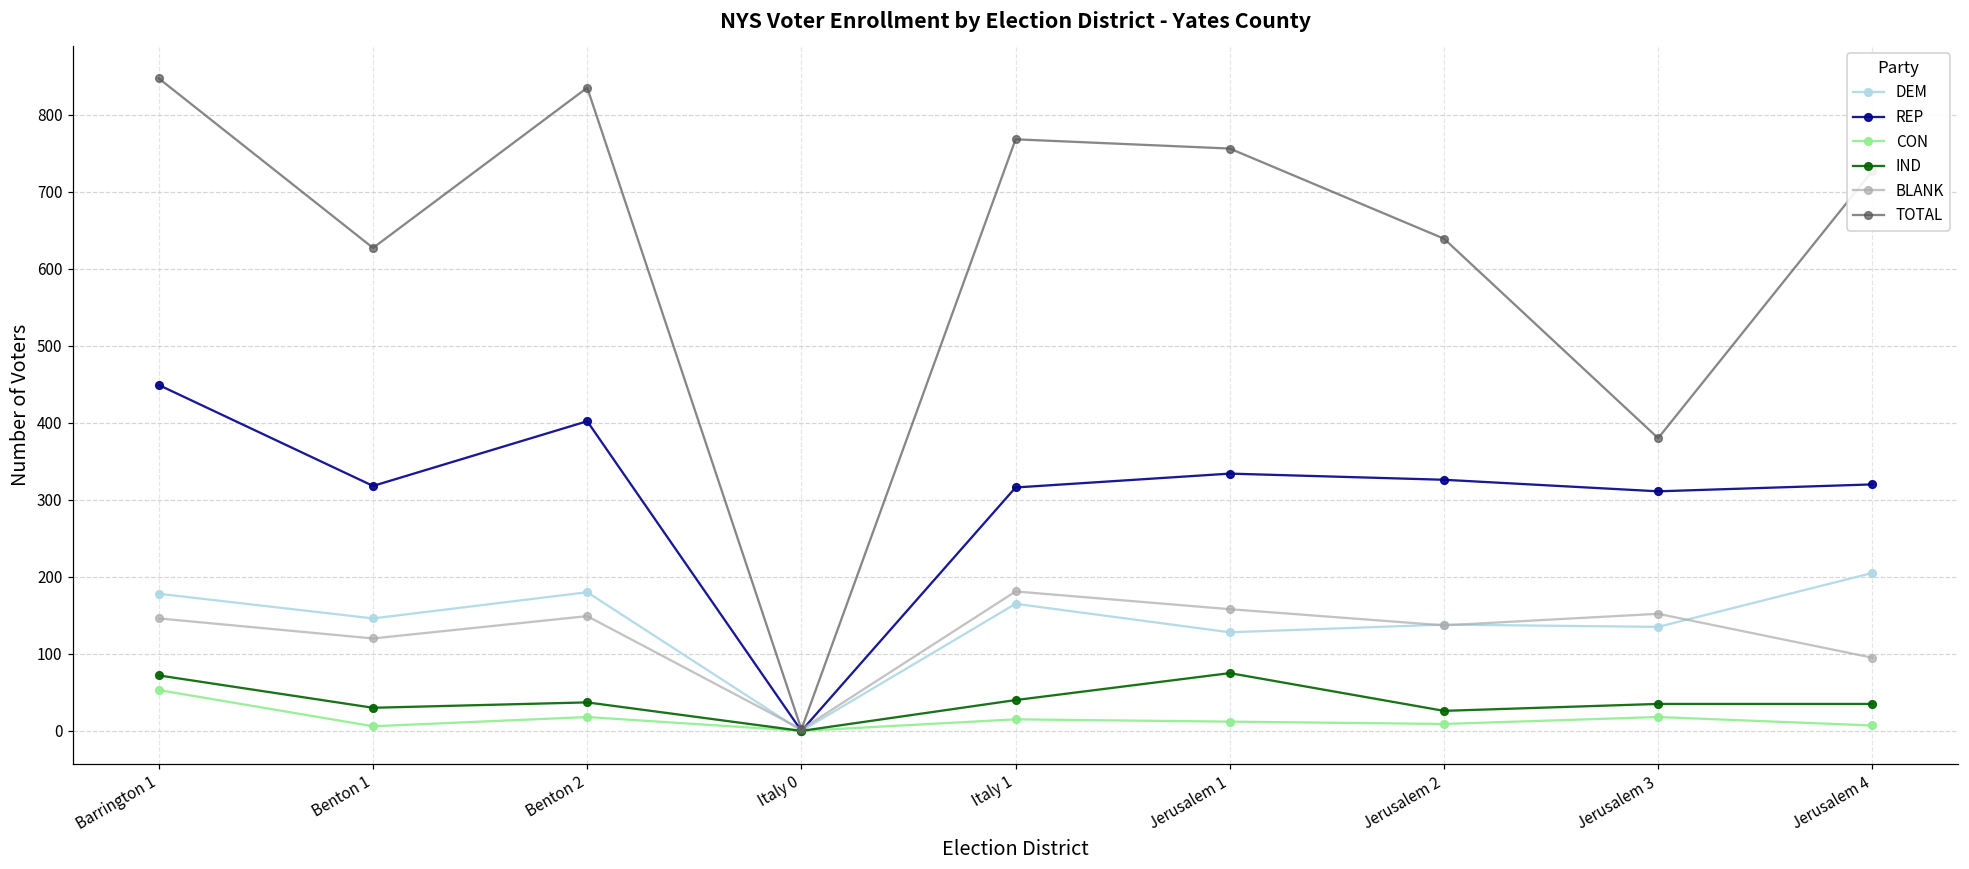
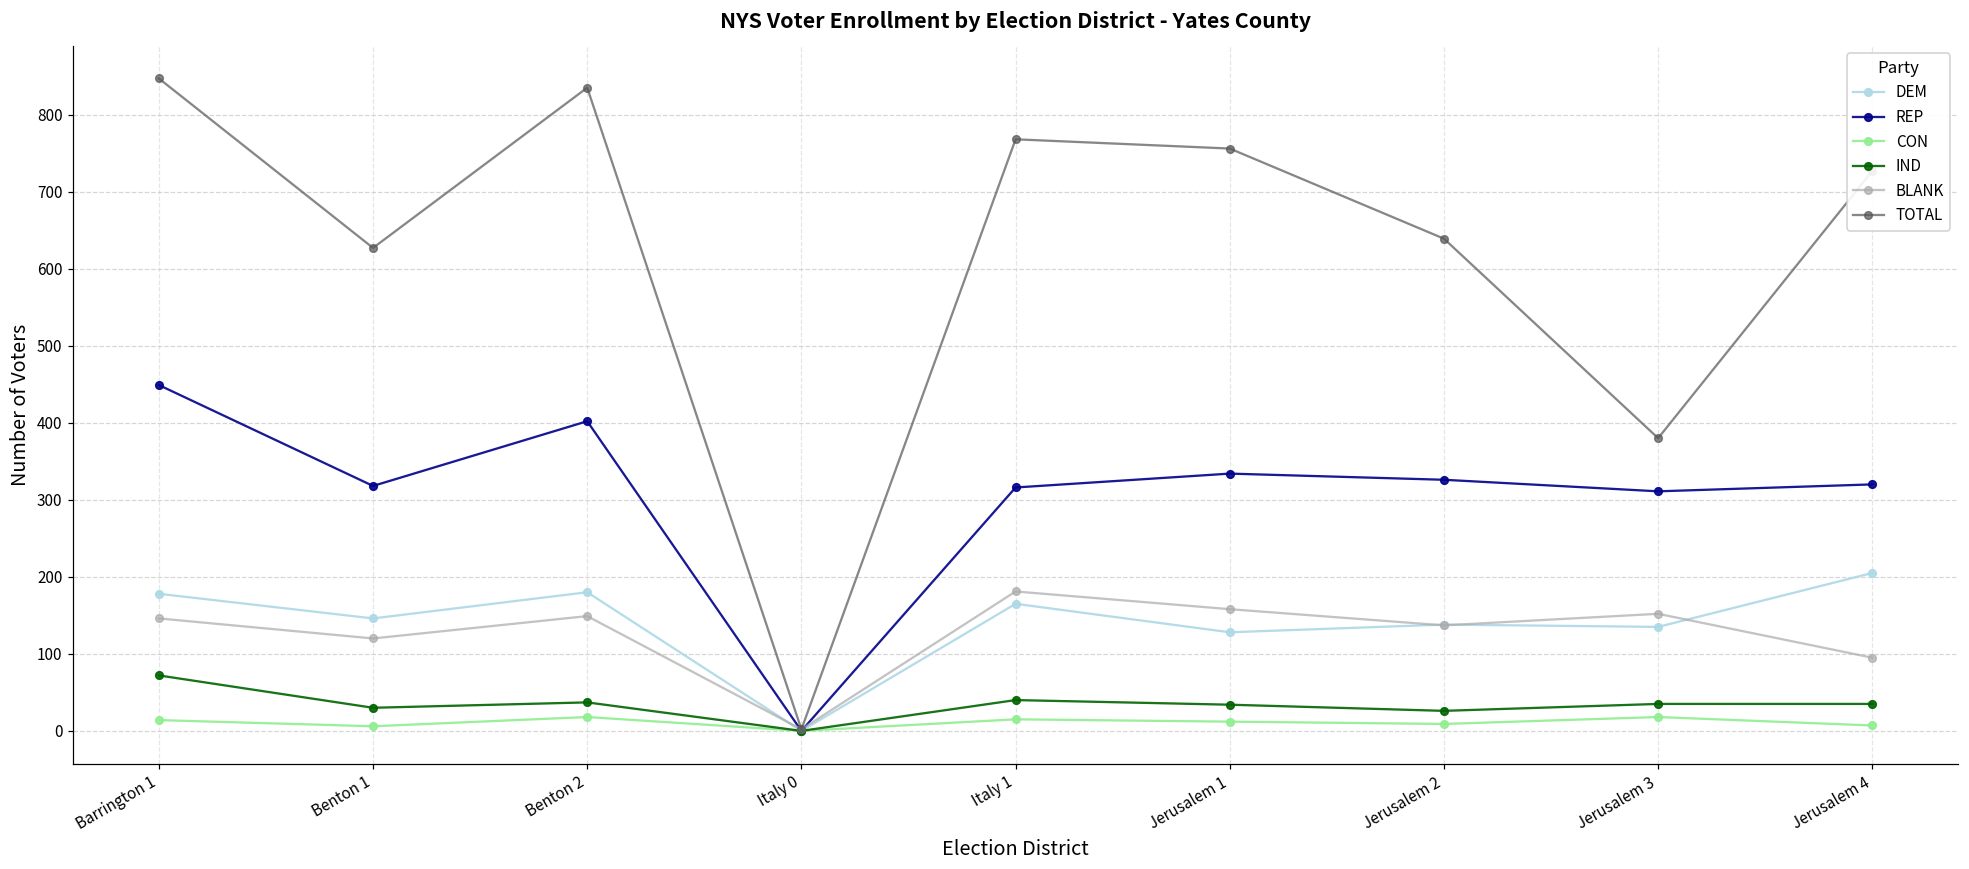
CON, Barrington 1: 50 -> 10
IND, Jerusalem 1: 80 -> 30
